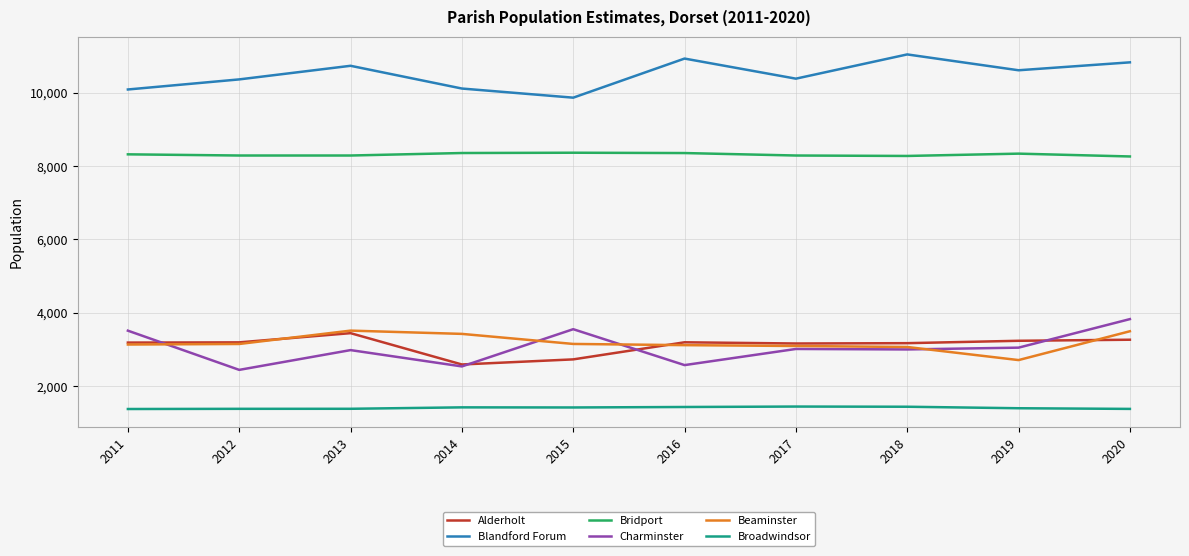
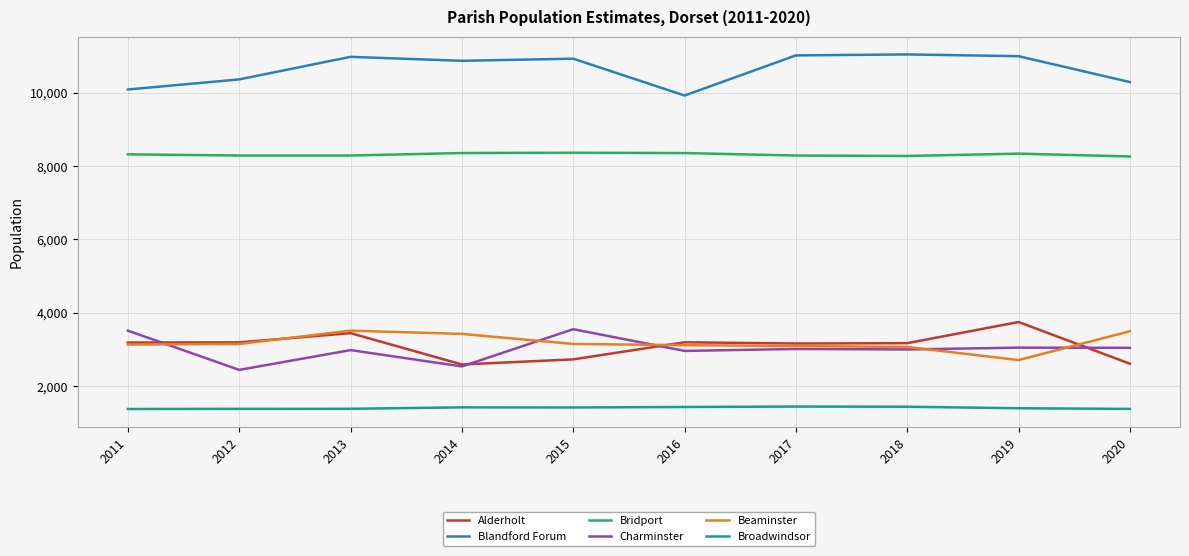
Blandford Forum, 2013: 10,700 -> 11,000
Blandford Forum, 2014: 10,100 -> 10,900
Blandford Forum, 2015: 9,900 -> 10,900
Blandford Forum, 2016: 10,900 -> 9,900
Charminster, 2016: 2,600 -> 3,000
Blandford Forum, 2017: 10,400 -> 11,000
Alderholt, 2019: 3,200 -> 3,700
Blandford Forum, 2019: 10,600 -> 11,000
Alderholt, 2020: 3,300 -> 2,600
Blandford Forum, 2020: 10,800 -> 10,300
Charminster, 2020: 3,800 -> 3,000
